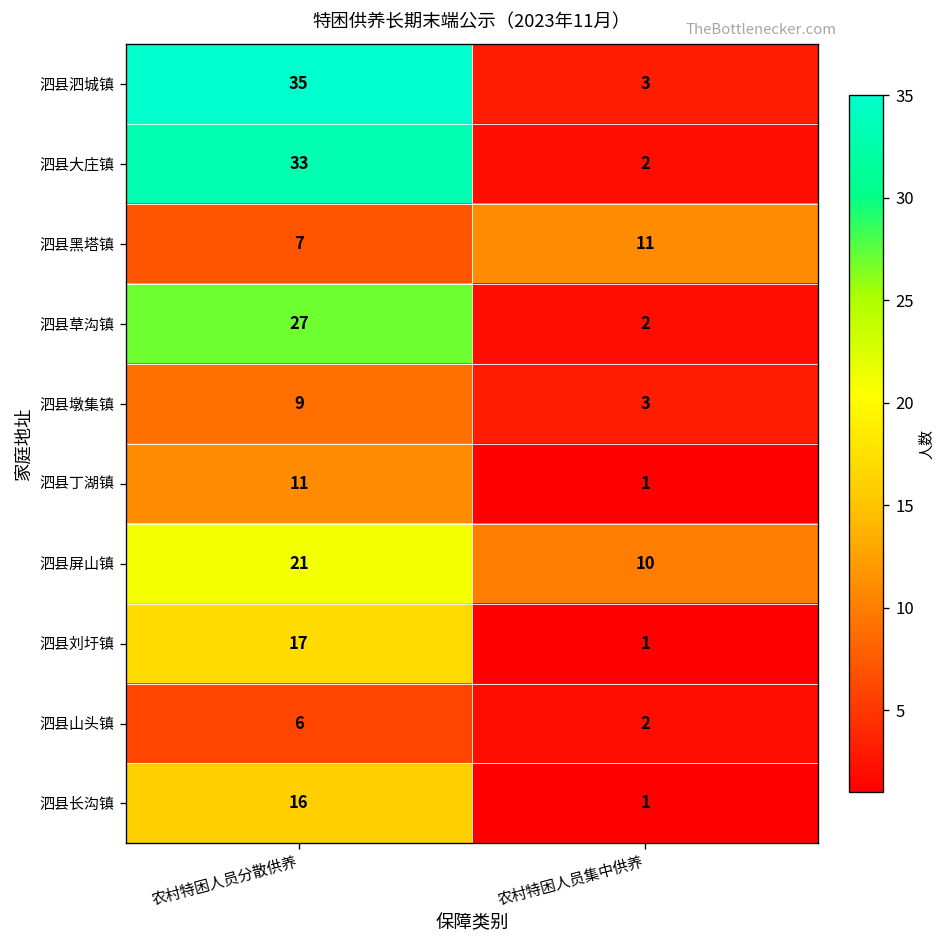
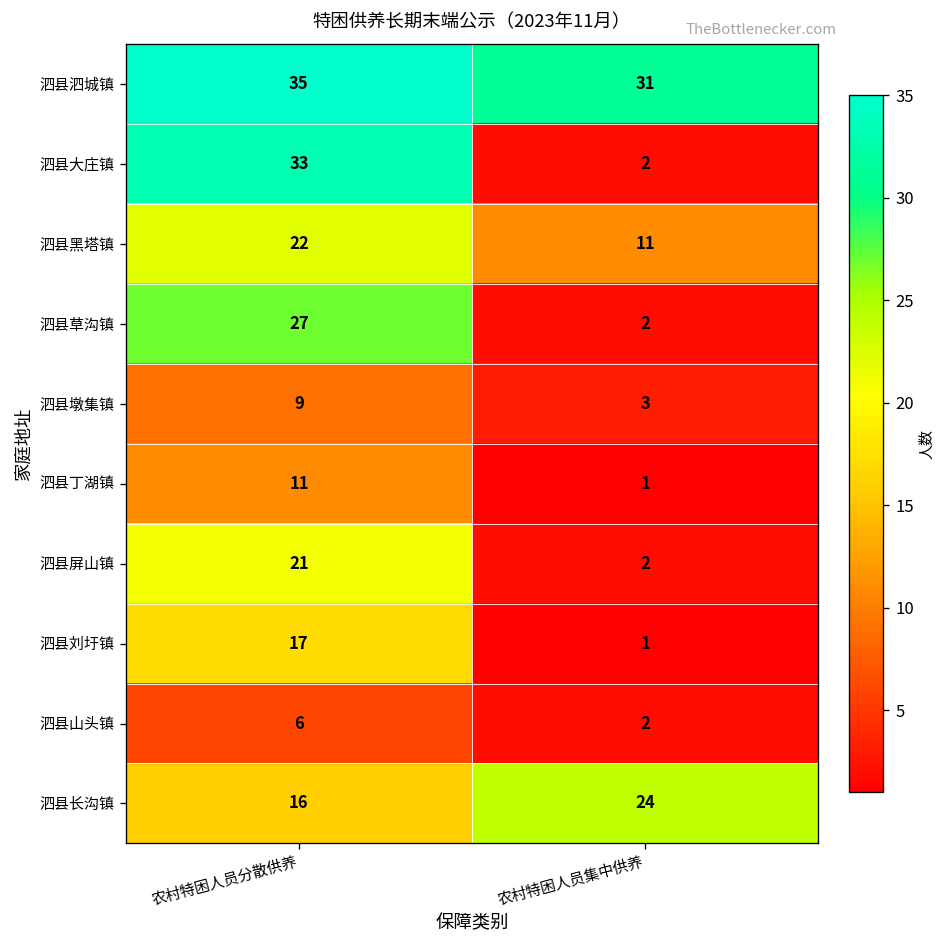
泗县泗城镇, 农村特困人员集中供养: 3 -> 31
泗县黑塔镇, 农村特困人员分散供养: 7 -> 22
泗县屏山镇, 农村特困人员集中供养: 10 -> 2
泗县长沟镇, 农村特困人员集中供养: 1 -> 24
